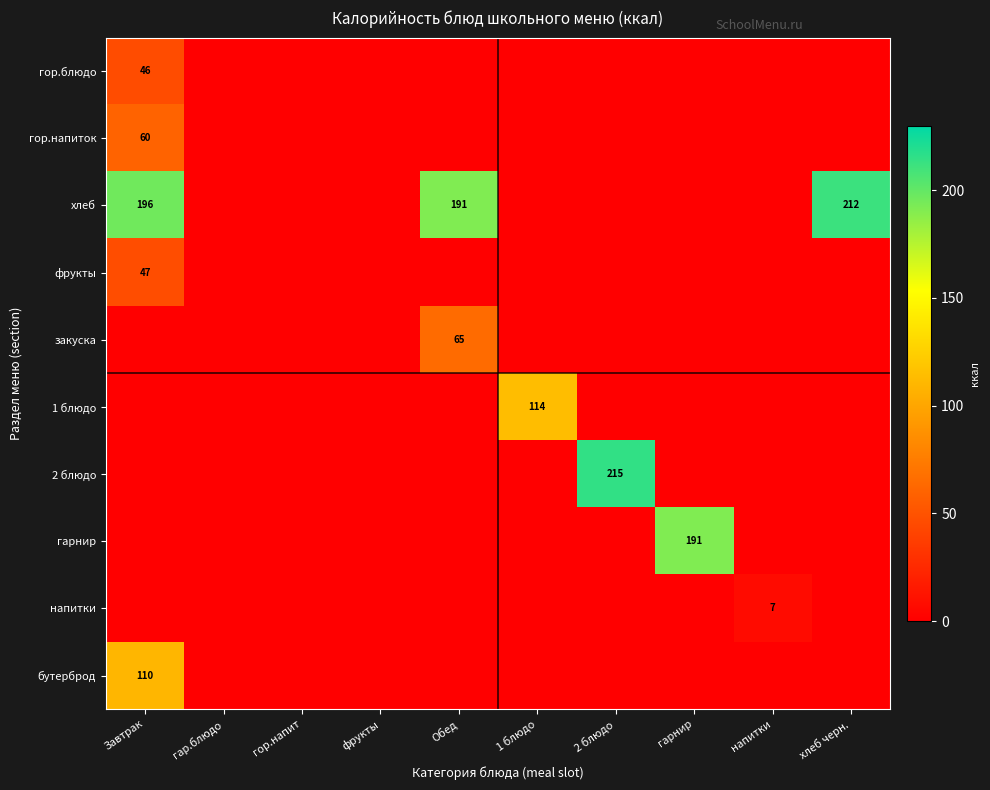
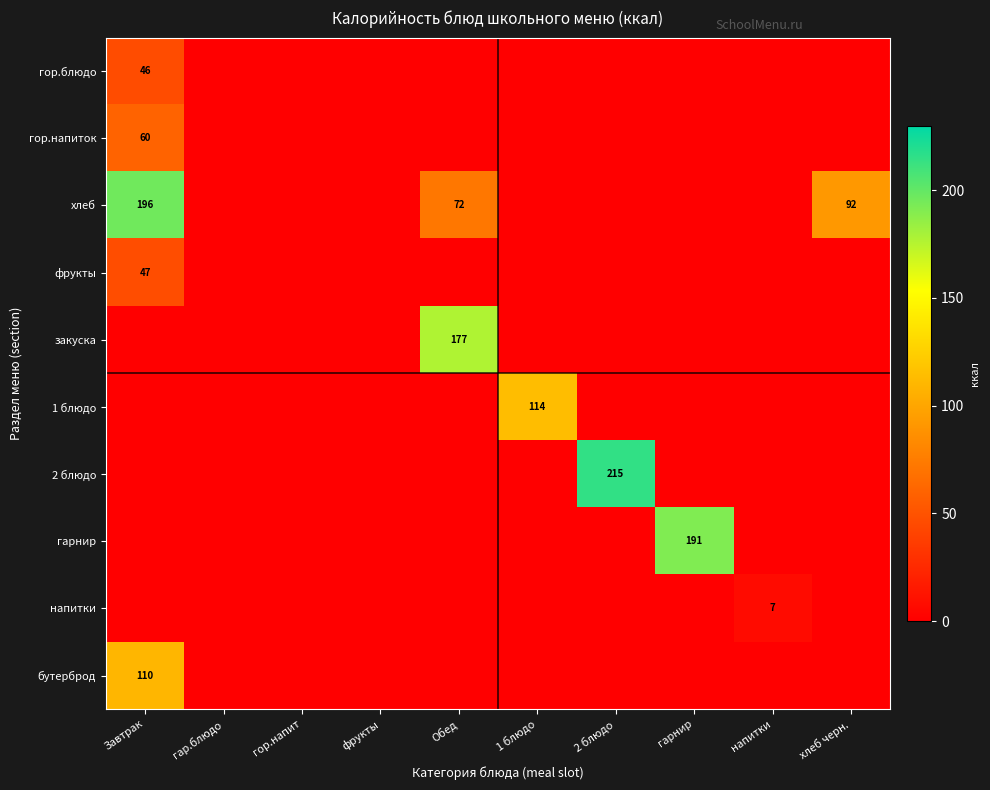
хлеб, Обед: 191 -> 72
хлеб, хлеб черн.: 212 -> 92
закуска, Обед: 65 -> 177
